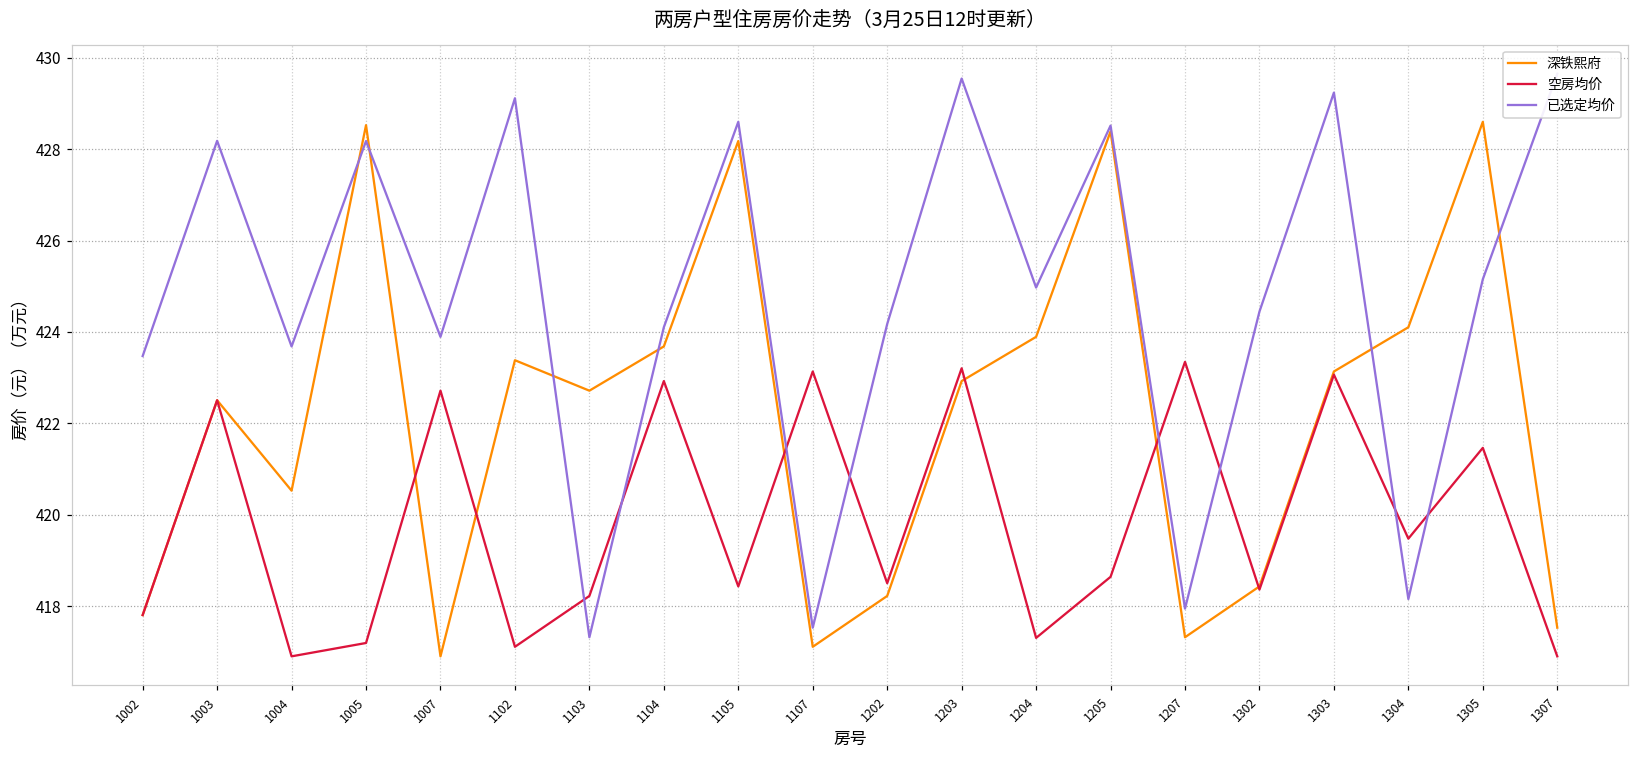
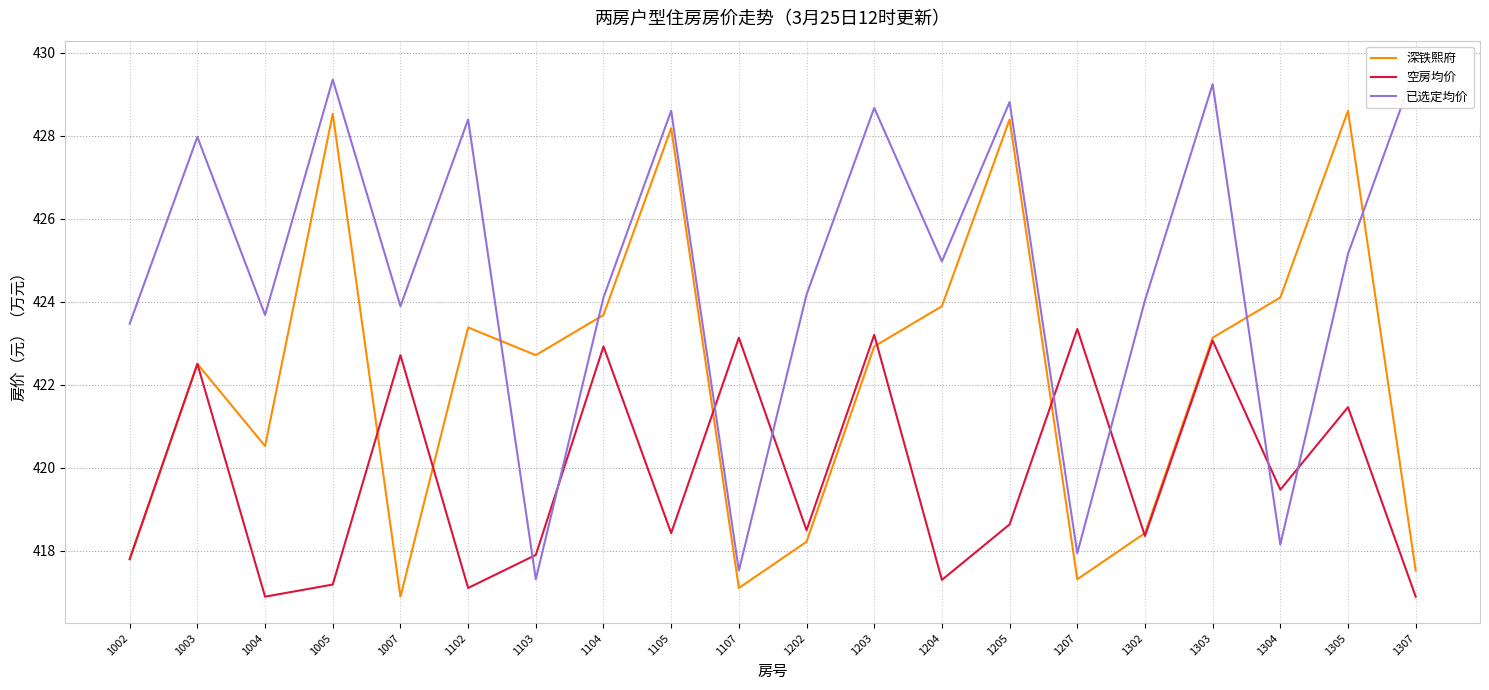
已选定均价, 1003: 428.2 -> 428.0
已选定均价, 1005: 428.2 -> 429.4
已选定均价, 1102: 429.1 -> 428.4
空房均价, 1103: 418.2 -> 417.9
已选定均价, 1203: 429.5 -> 428.7
已选定均价, 1205: 428.5 -> 428.8
已选定均价, 1302: 424.4 -> 424.0
